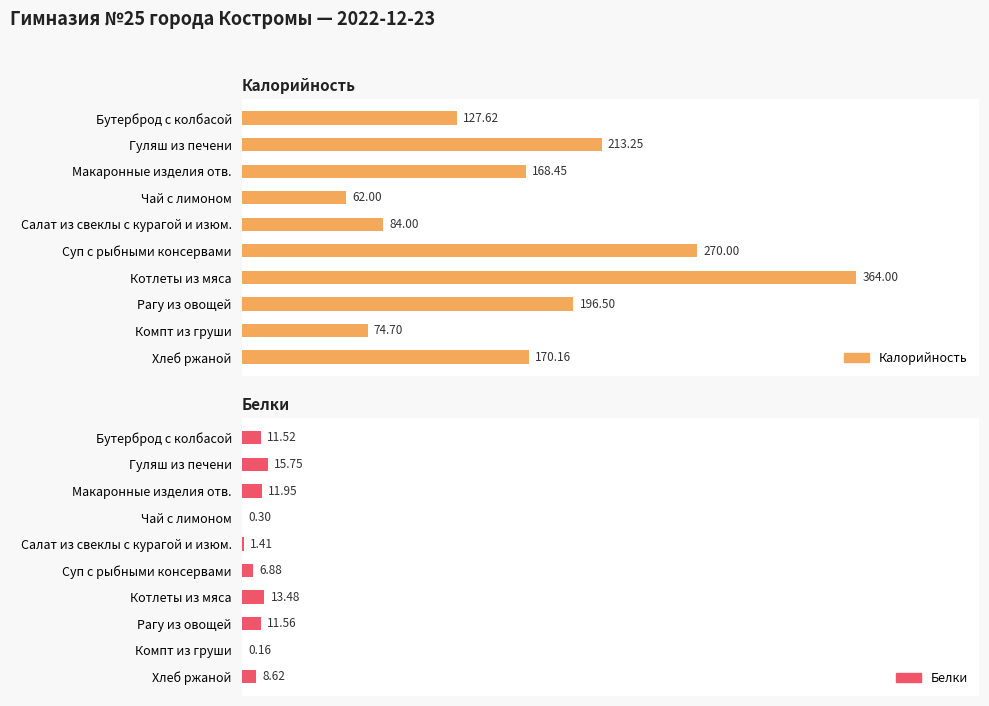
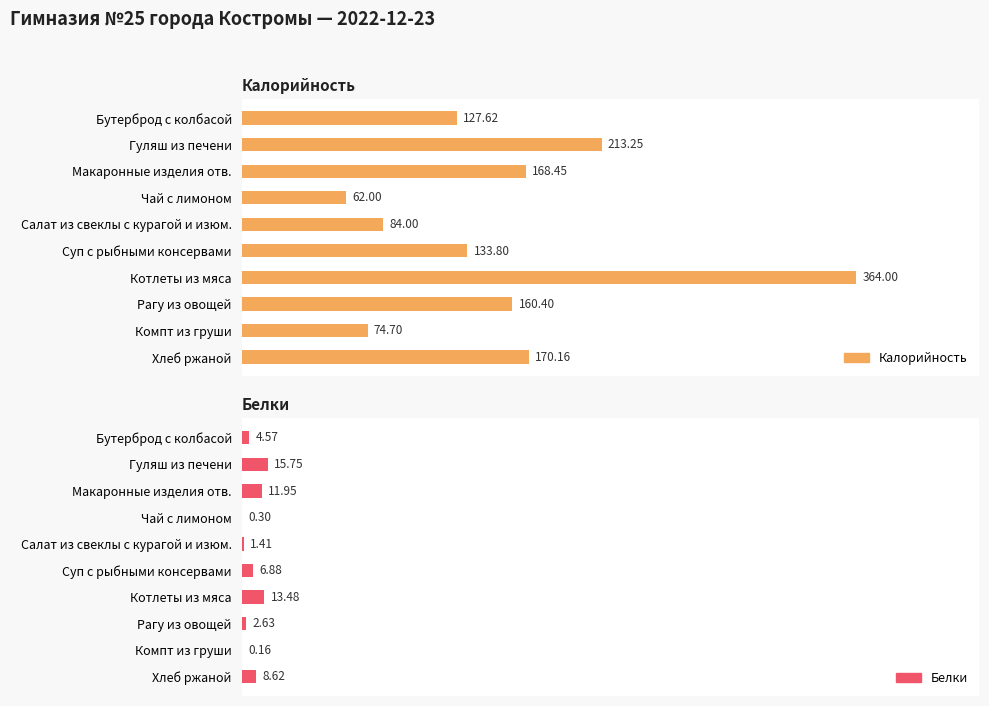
Калорийность, Суп с рыбными консервами: 270.00 -> 133.80
Калорийность, Рагу из овощей: 196.50 -> 160.40
Белки, Бутерброд с колбасой: 11.52 -> 4.57
Белки, Рагу из овощей: 11.56 -> 2.63
